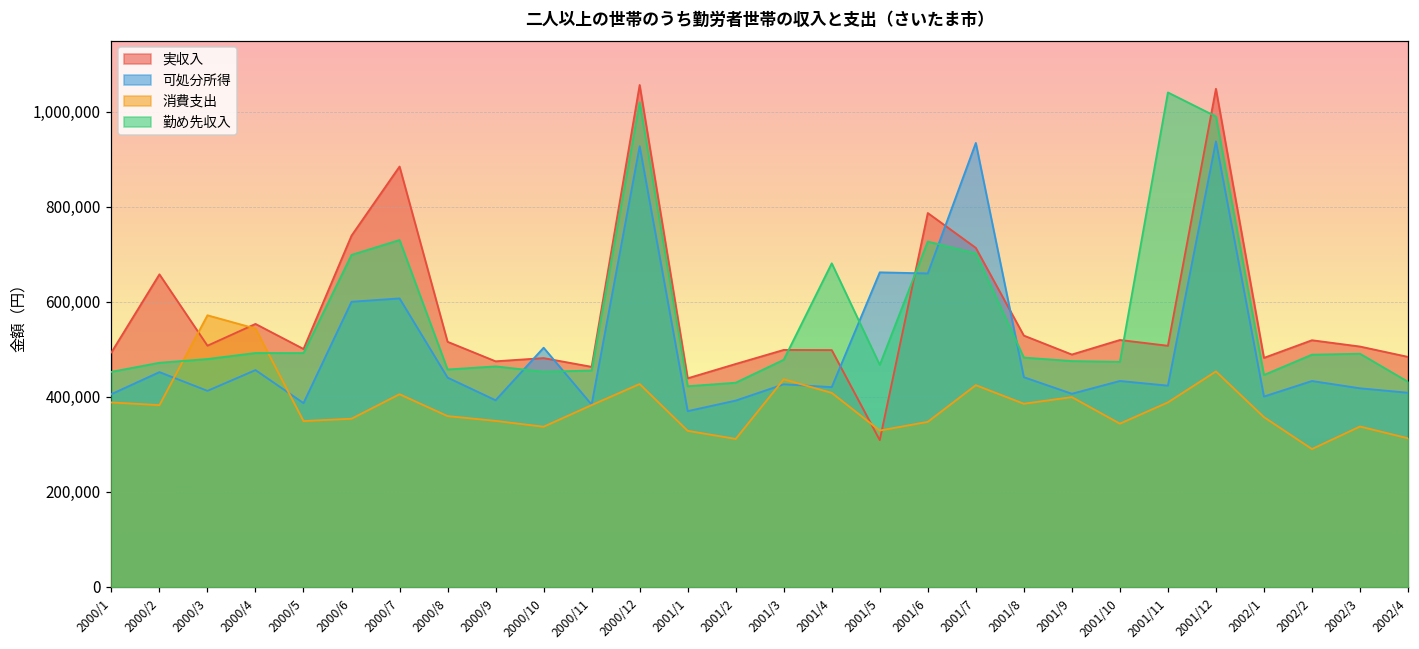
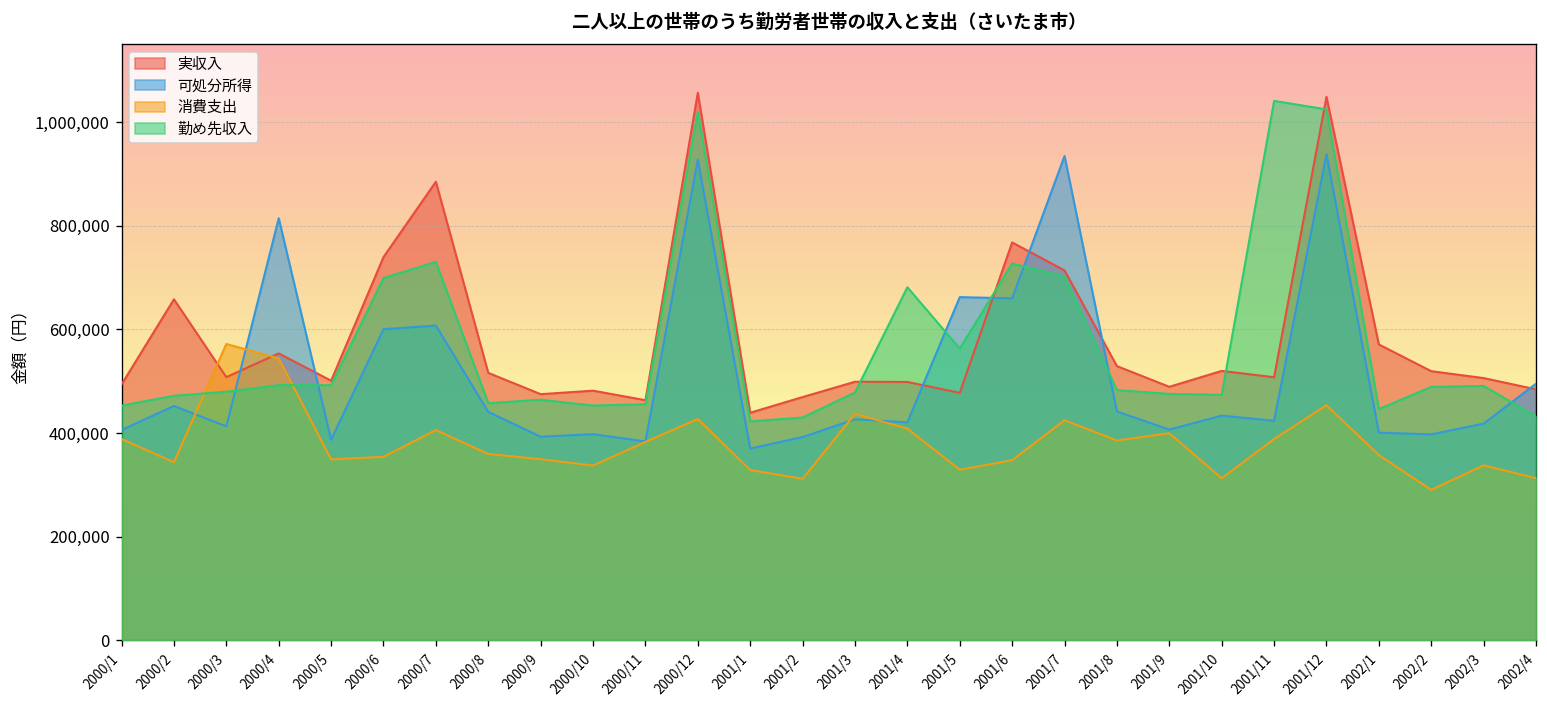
消費支出, 2000/2: 380,000 -> 340,000
可処分所得, 2000/4: 460,000 -> 810,000
可処分所得, 2000/10: 500,000 -> 400,000
実収入, 2001/5: 310,000 -> 480,000
勤め先収入, 2001/5: 470,000 -> 560,000
実収入, 2001/6: 790,000 -> 770,000
消費支出, 2001/10: 340,000 -> 310,000
勤め先収入, 2001/12: 990,000 -> 1,020,000
実収入, 2002/1: 480,000 -> 570,000
可処分所得, 2002/2: 430,000 -> 400,000
可処分所得, 2002/4: 410,000 -> 500,000
